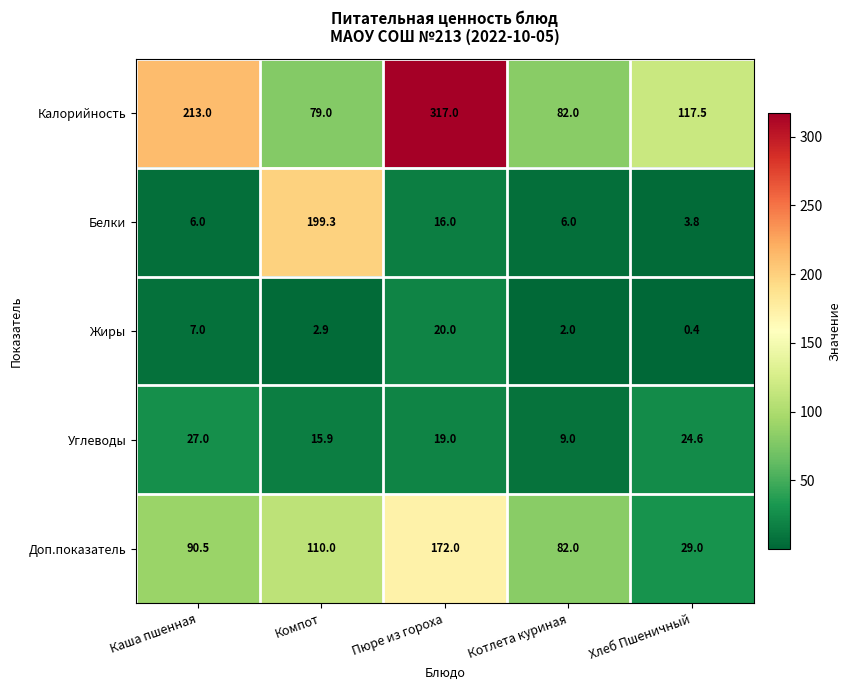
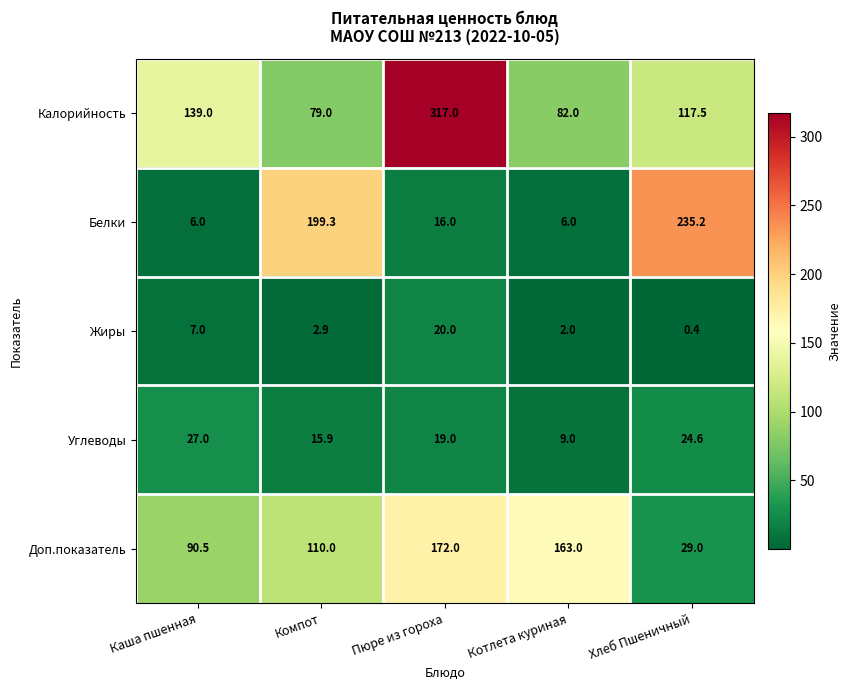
Калорийность, Каша пшенная: 213.0 -> 139.0
Белки, Хлеб Пшеничный: 3.8 -> 235.2
Доп.показатель, Котлета куриная: 82.0 -> 163.0
